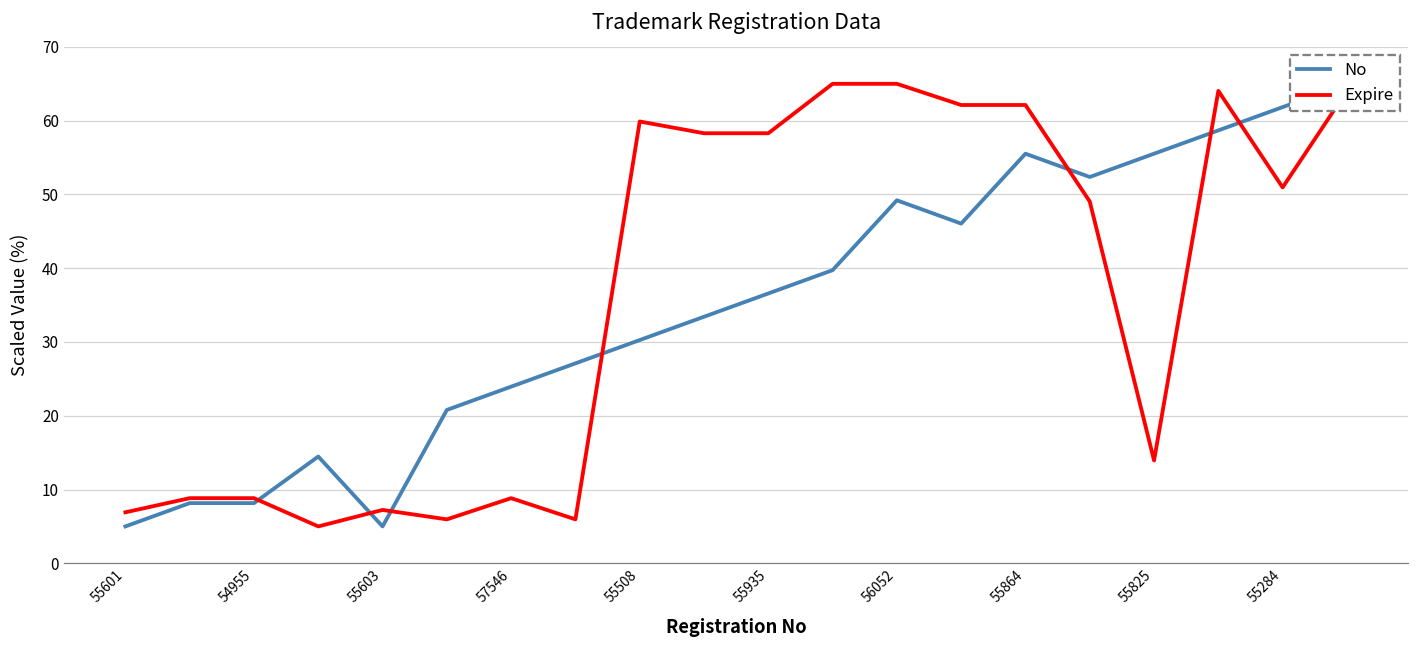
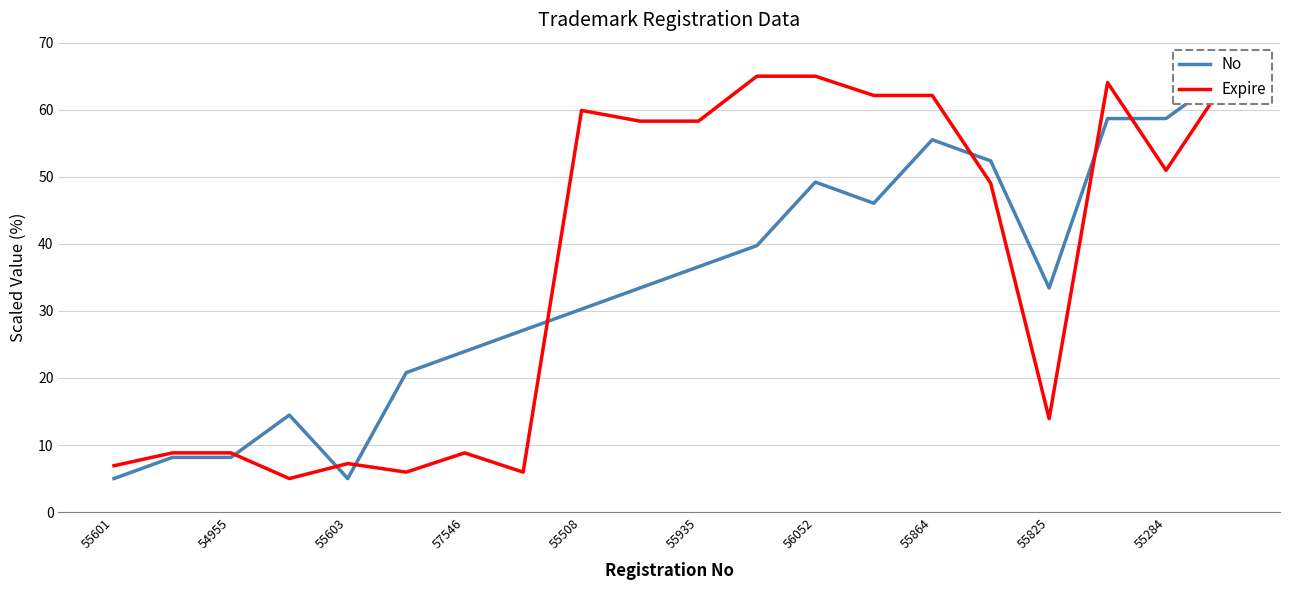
No, 55825: 56 -> 33
No, 55284: 62 -> 59
